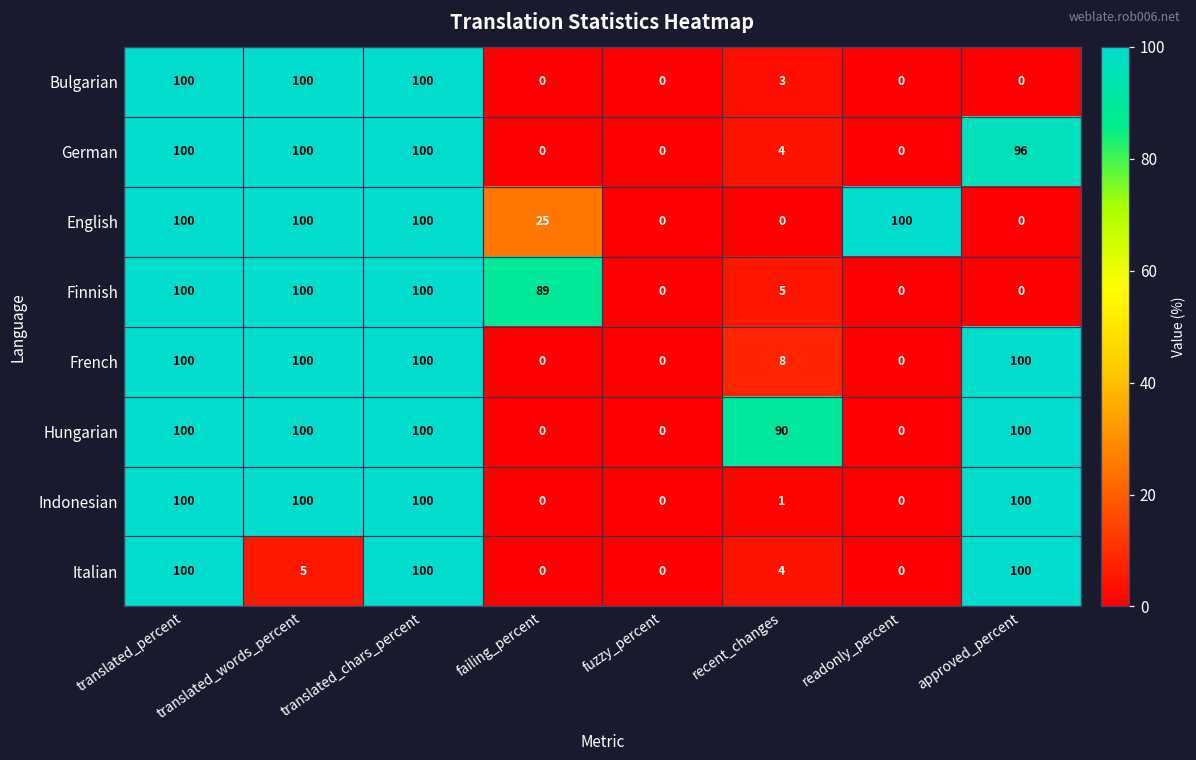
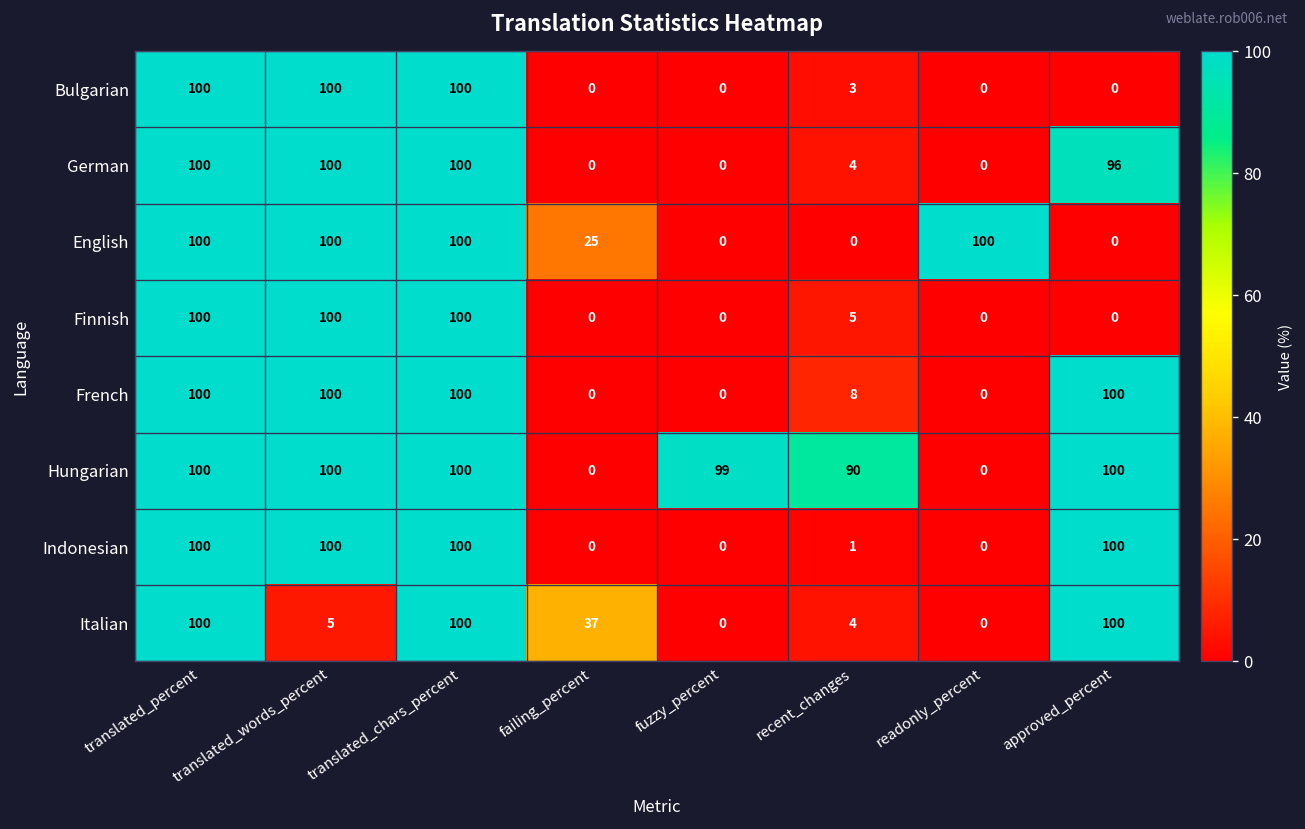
Finnish, failing_percent: 89 -> 0
Hungarian, fuzzy_percent: 0 -> 99
Italian, failing_percent: 0 -> 37
